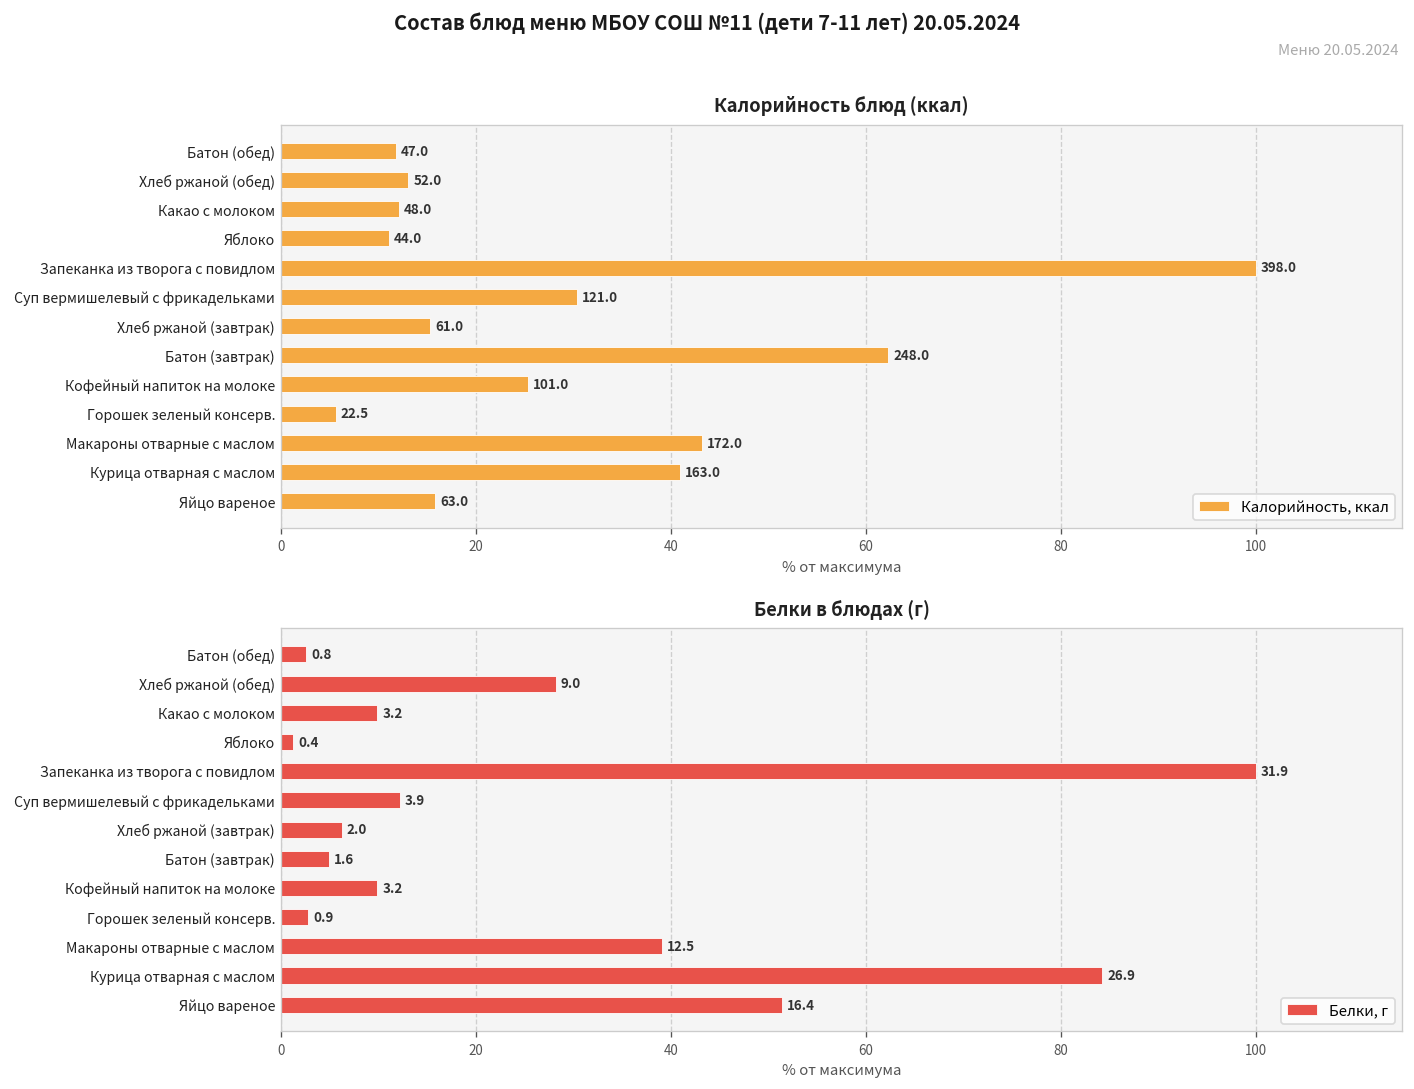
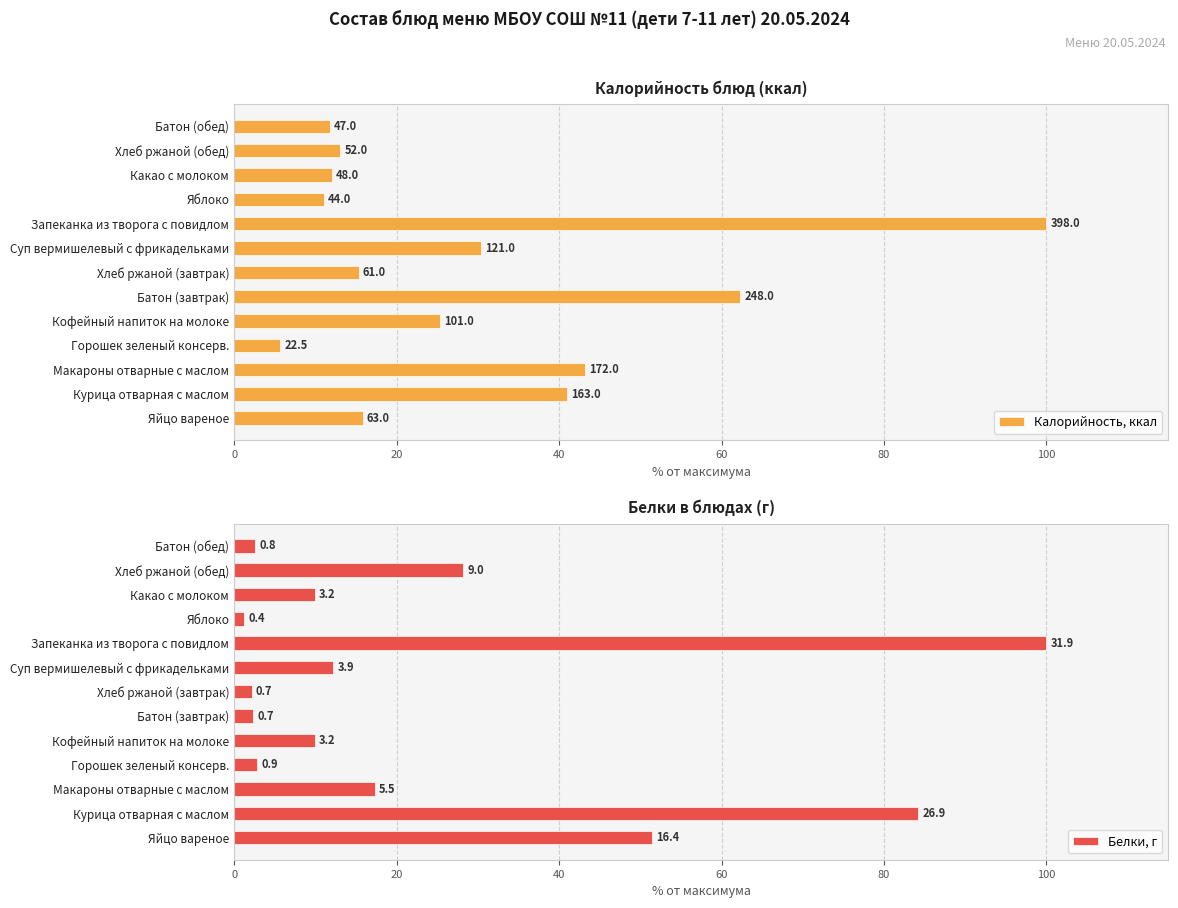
Белки в блюдах (г), Хлеб ржаной (завтрак): 2.0 -> 0.7
Белки в блюдах (г), Батон (завтрак): 1.6 -> 0.7
Белки в блюдах (г), Макароны отварные с маслом: 12.5 -> 5.5
